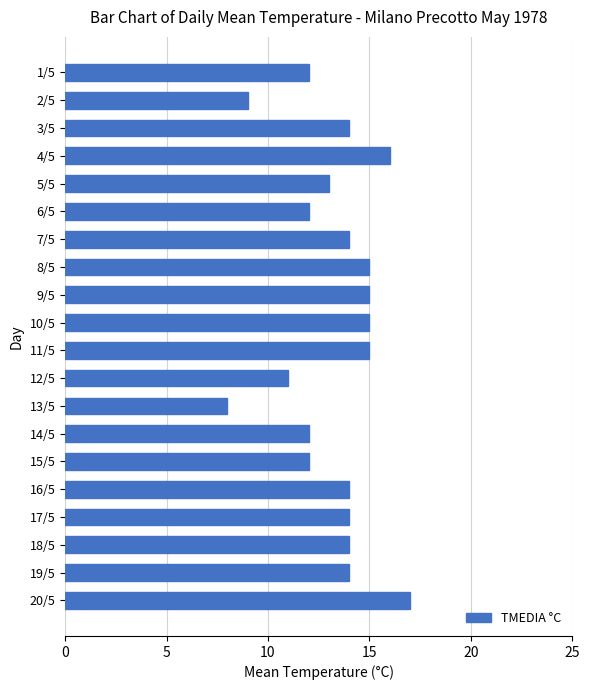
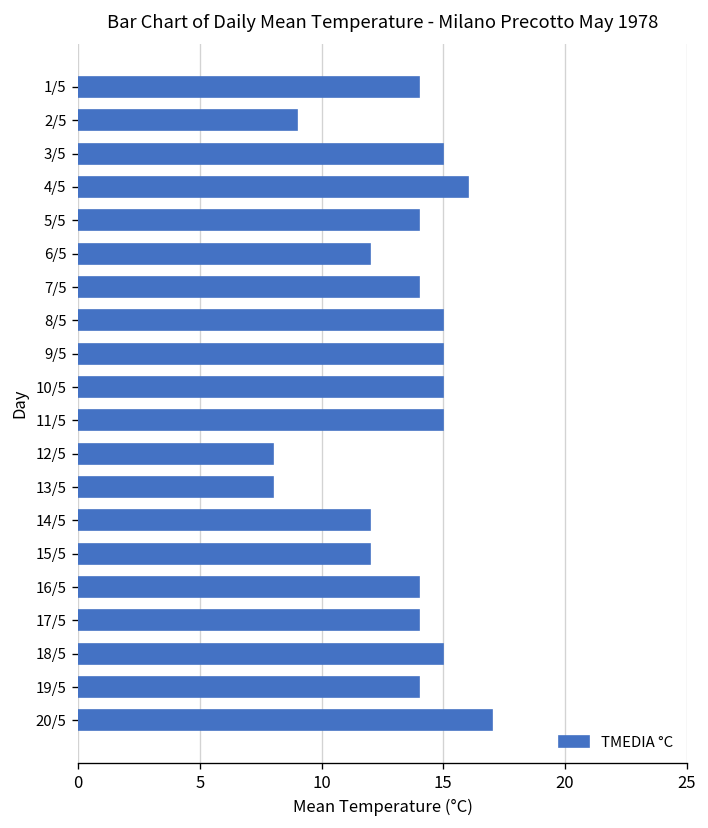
1/5: 12 -> 14
3/5: 14 -> 15
5/5: 13 -> 14
12/5: 11 -> 8
18/5: 14 -> 15
